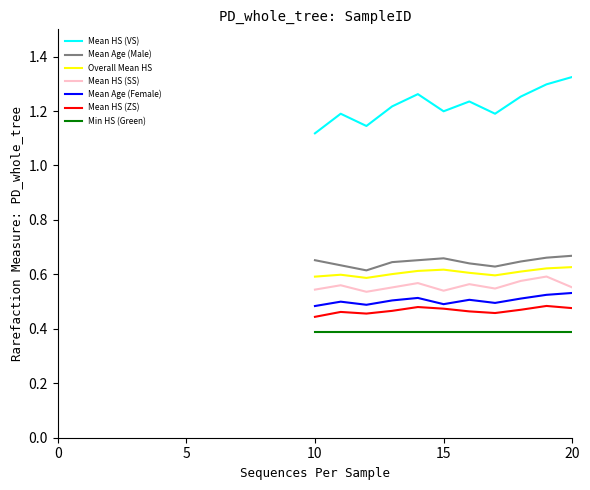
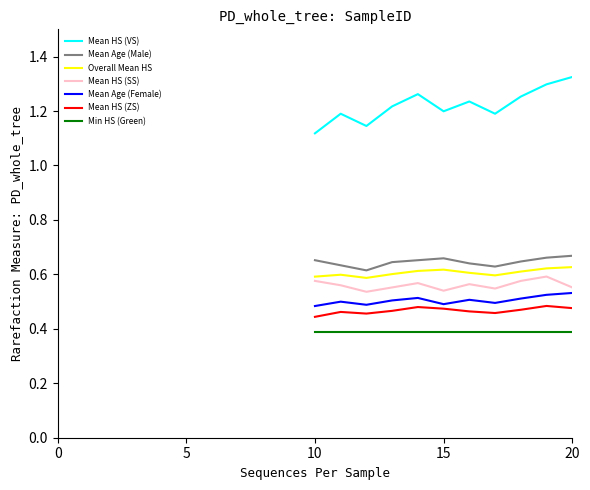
Mean HS (SS), 10: 0.54 -> 0.58
